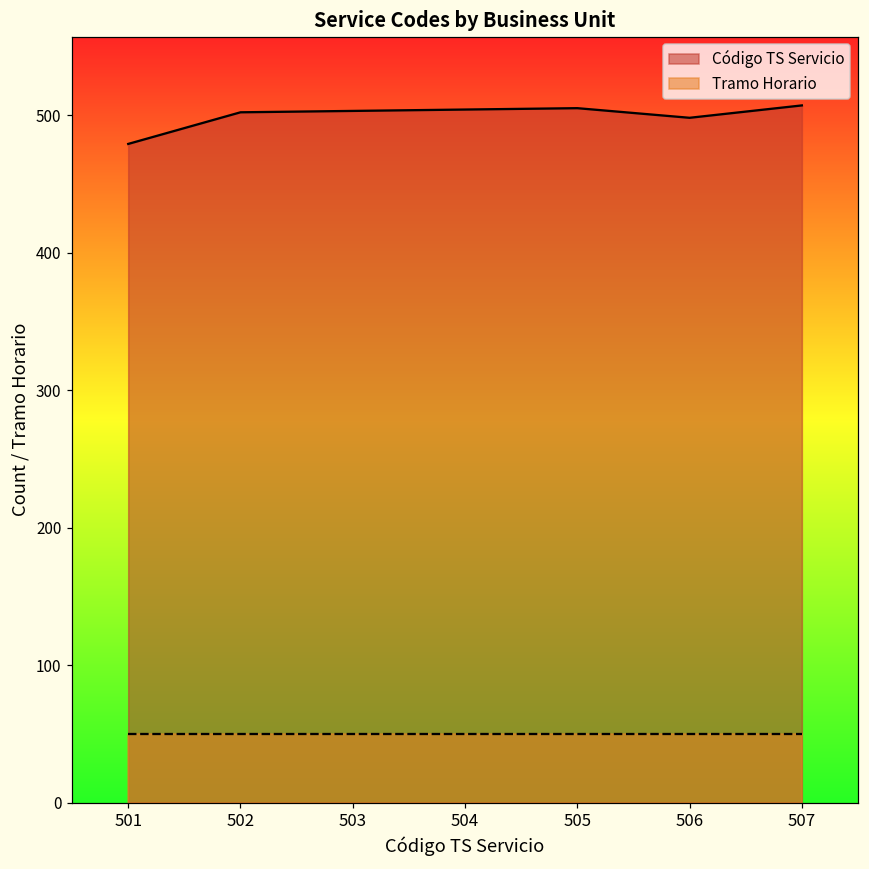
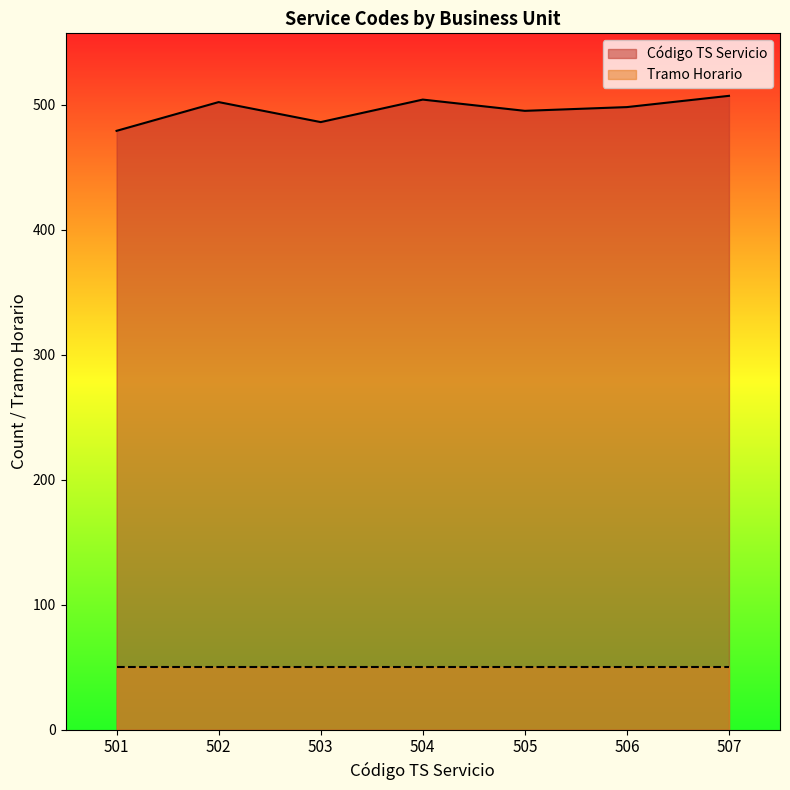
Código TS Servicio, 503: 503 -> 486
Código TS Servicio, 505: 505 -> 495
